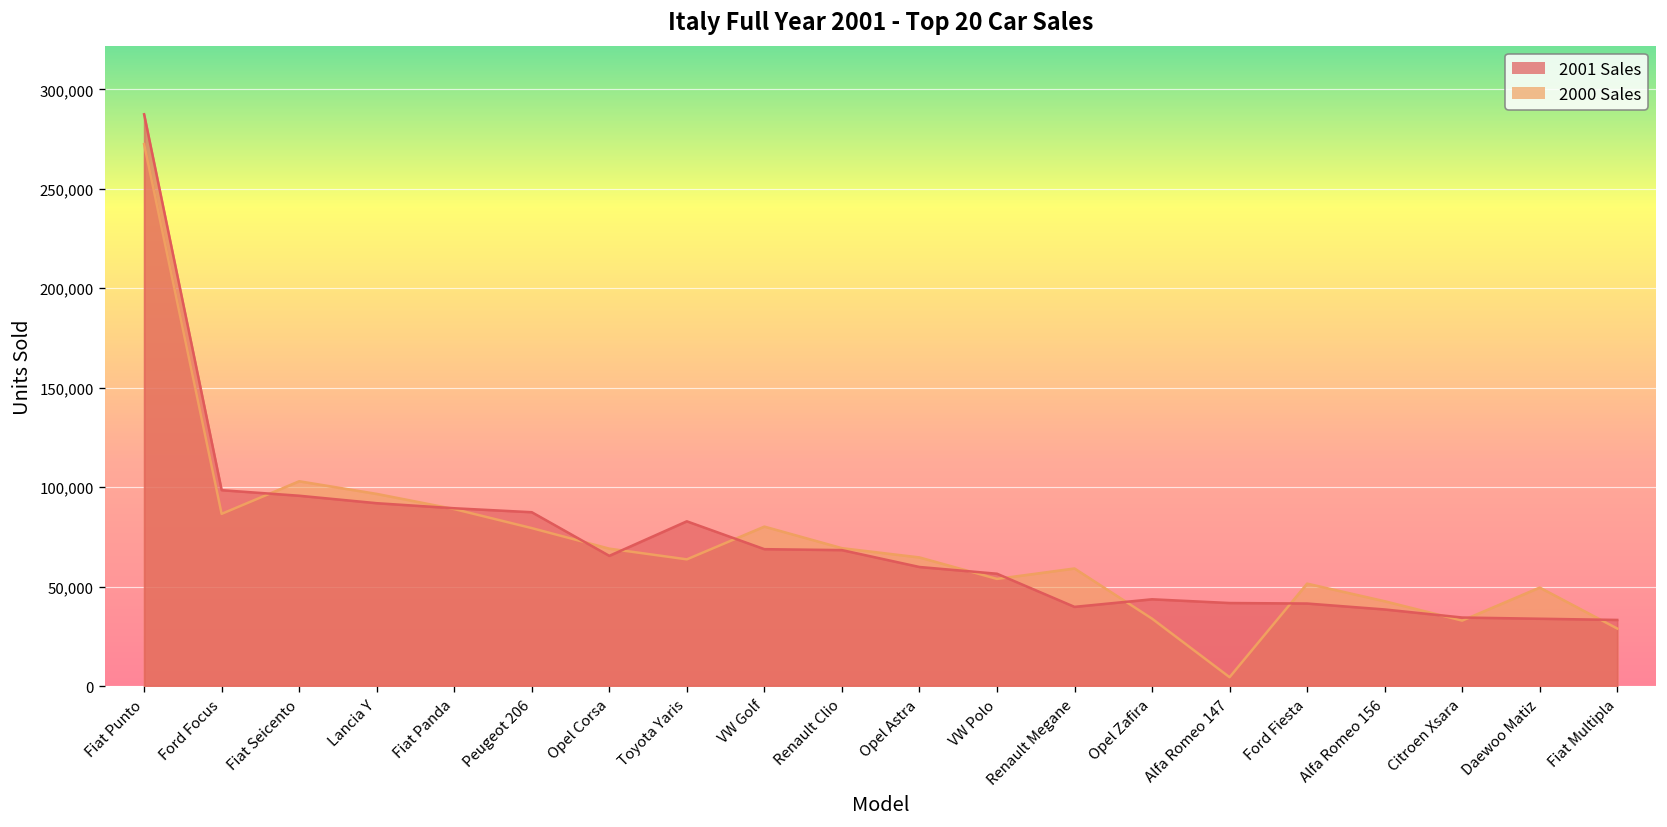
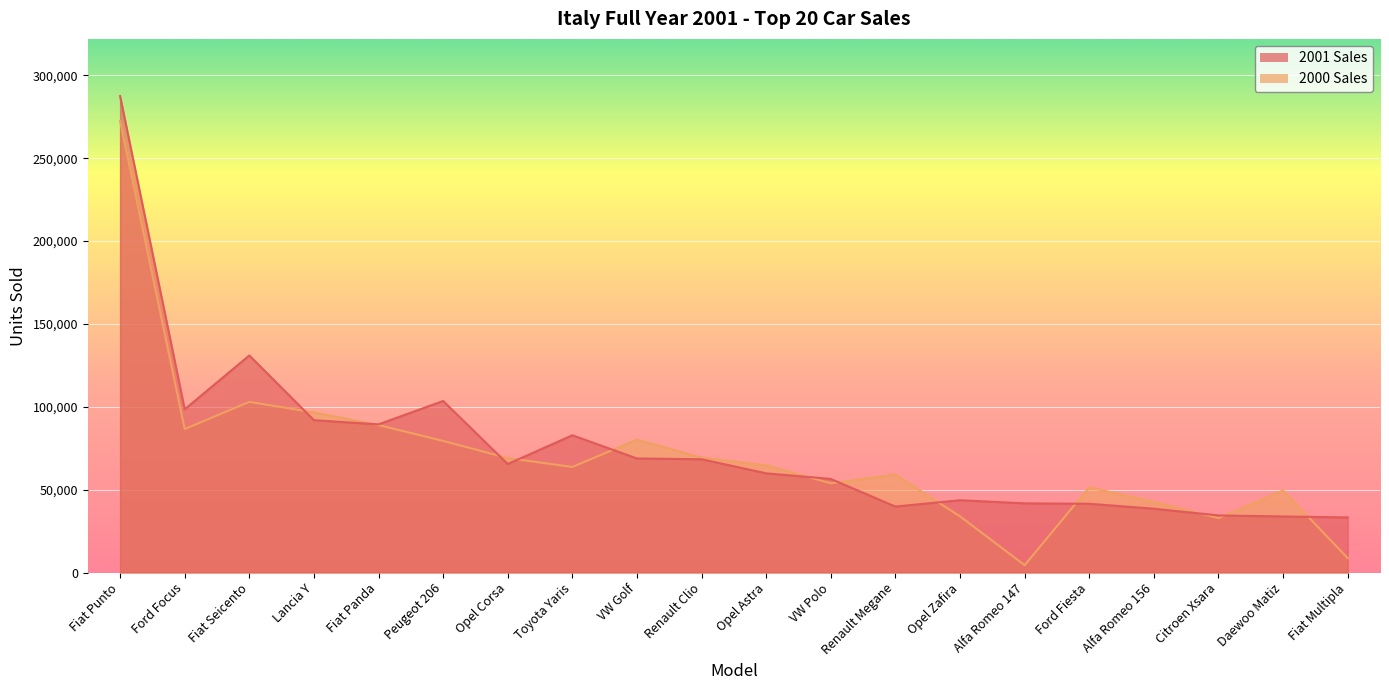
2001 Sales, Fiat Seicento: 96,000 -> 131,000
2001 Sales, Peugeot 206: 87,000 -> 104,000
2000 Sales, Fiat Multipla: 29,000 -> 9,000
